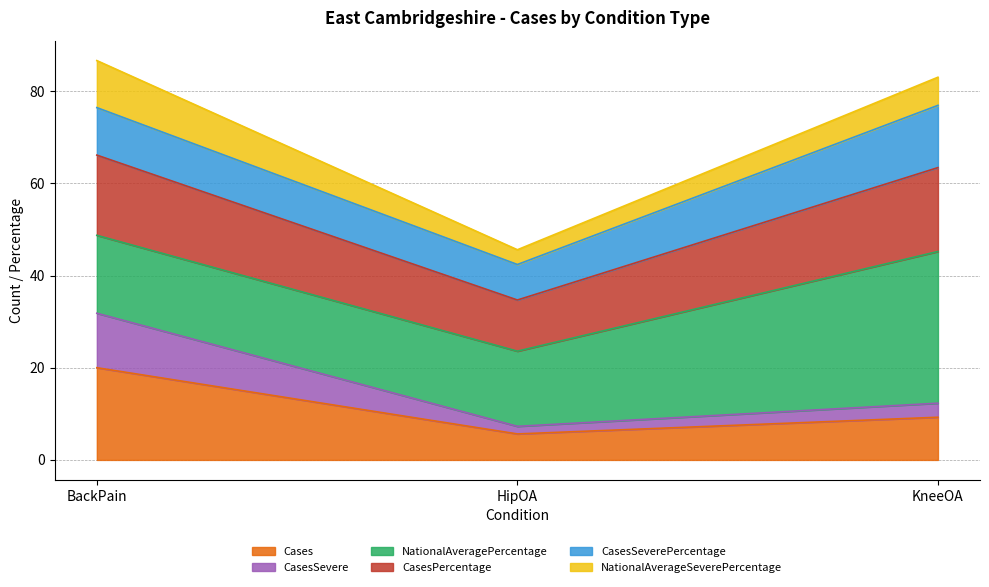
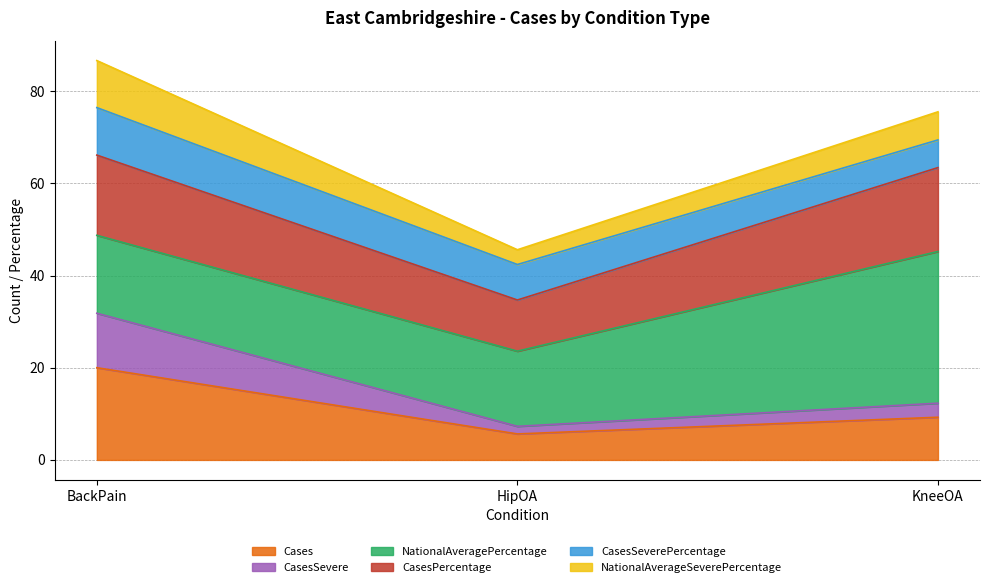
CasesSeverePercentage, KneeOA: 14 -> 6
